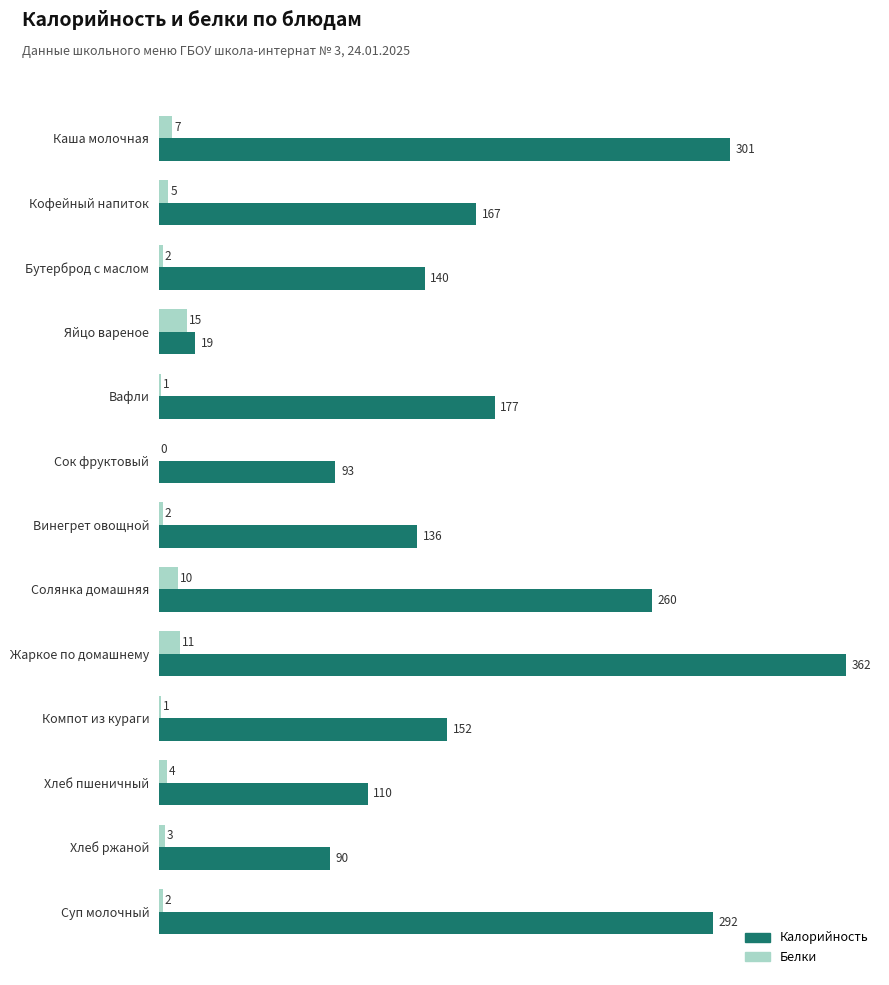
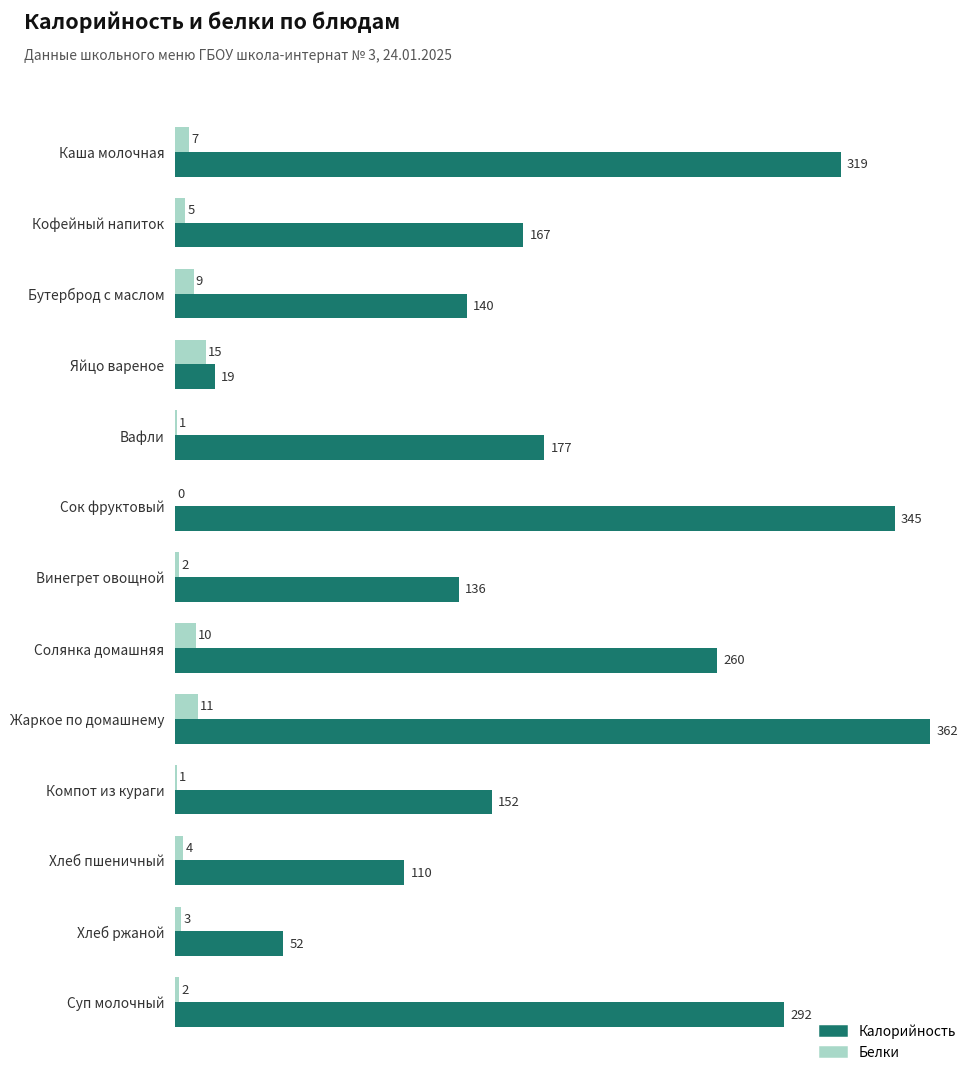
Калорийность, Каша молочная: 301 -> 319
Белки, Бутерброд с маслом: 2 -> 9
Калорийность, Сок фруктовый: 93 -> 345
Калорийность, Хлеб ржаной: 90 -> 52
